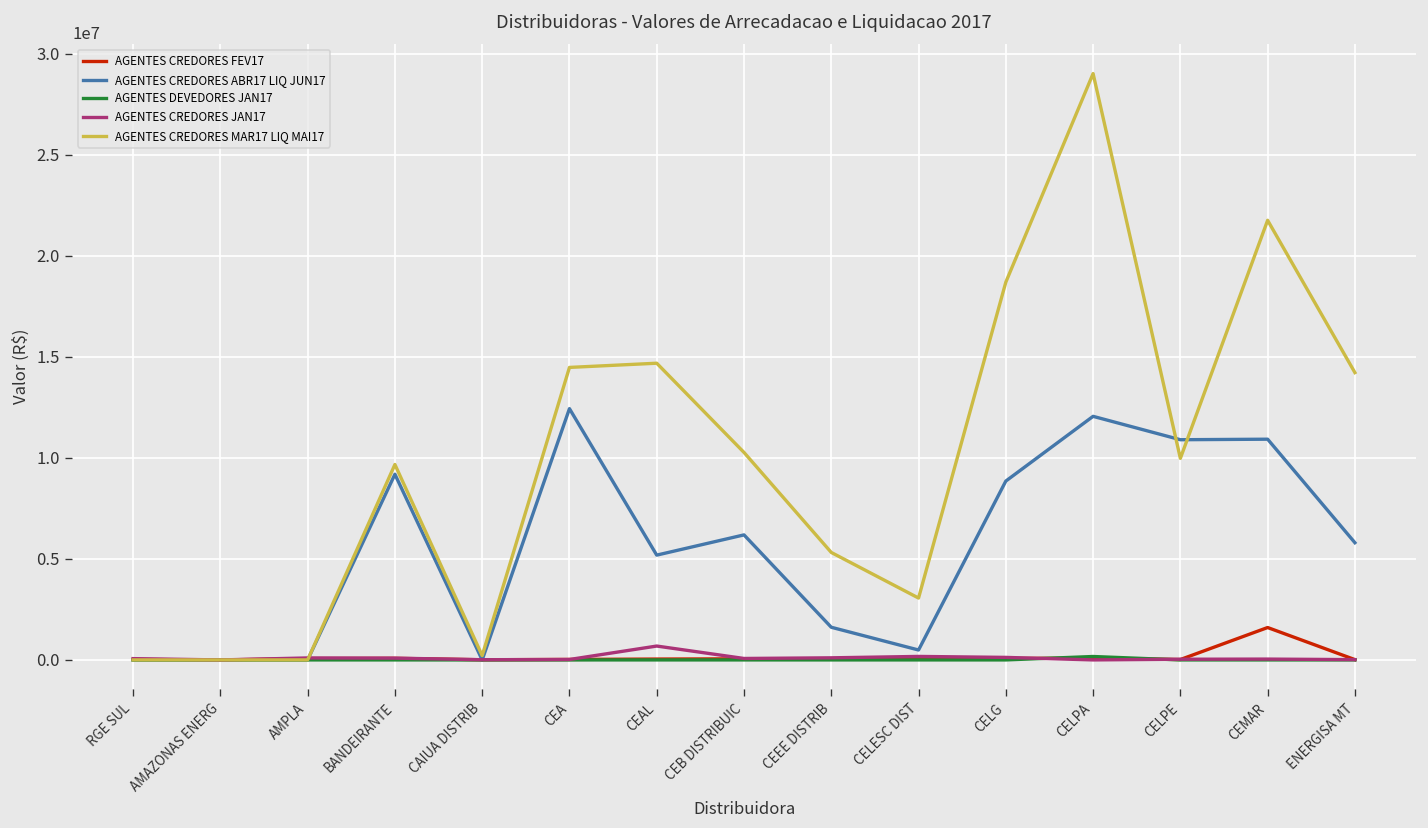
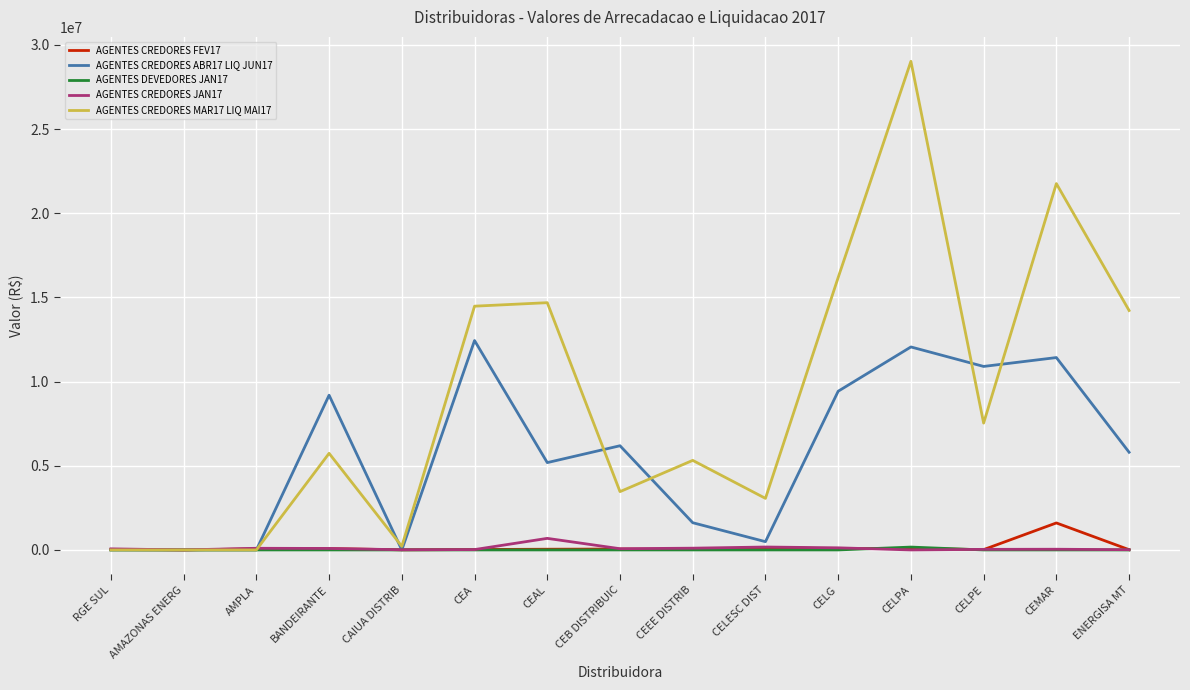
AGENTES CREDORES MAR17 LIQ MAI17, BANDEIRANTE: 9700000 -> 5700000
AGENTES CREDORES MAR17 LIQ MAI17, CEB DISTRIBUIC: 10300000 -> 3500000
AGENTES CREDORES ABR17 LIQ JUN17, CELG: 8900000 -> 9400000
AGENTES CREDORES MAR17 LIQ MAI17, CELG: 18700000 -> 16200000
AGENTES CREDORES MAR17 LIQ MAI17, CELPE: 10000000 -> 7500000
AGENTES CREDORES ABR17 LIQ JUN17, CEMAR: 10900000 -> 11400000
